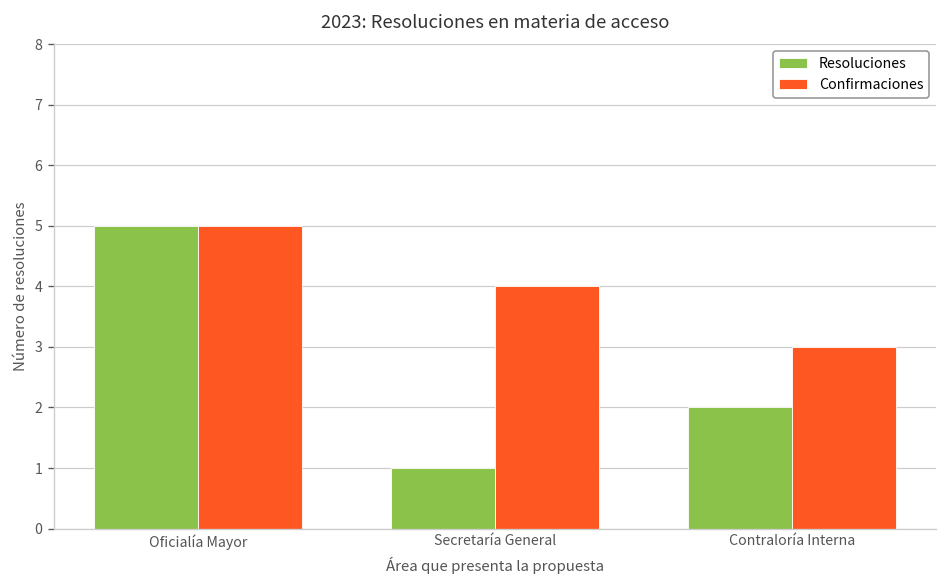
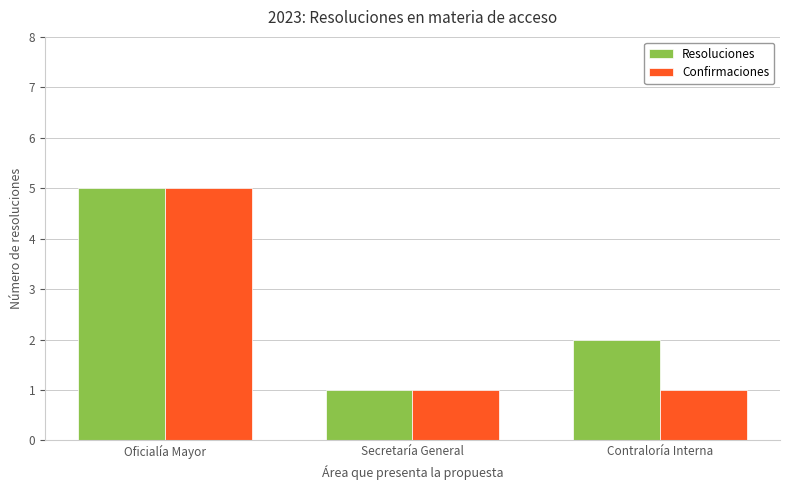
Confirmaciones, Secretaría General: 4 -> 1
Confirmaciones, Contraloría Interna: 3 -> 1
